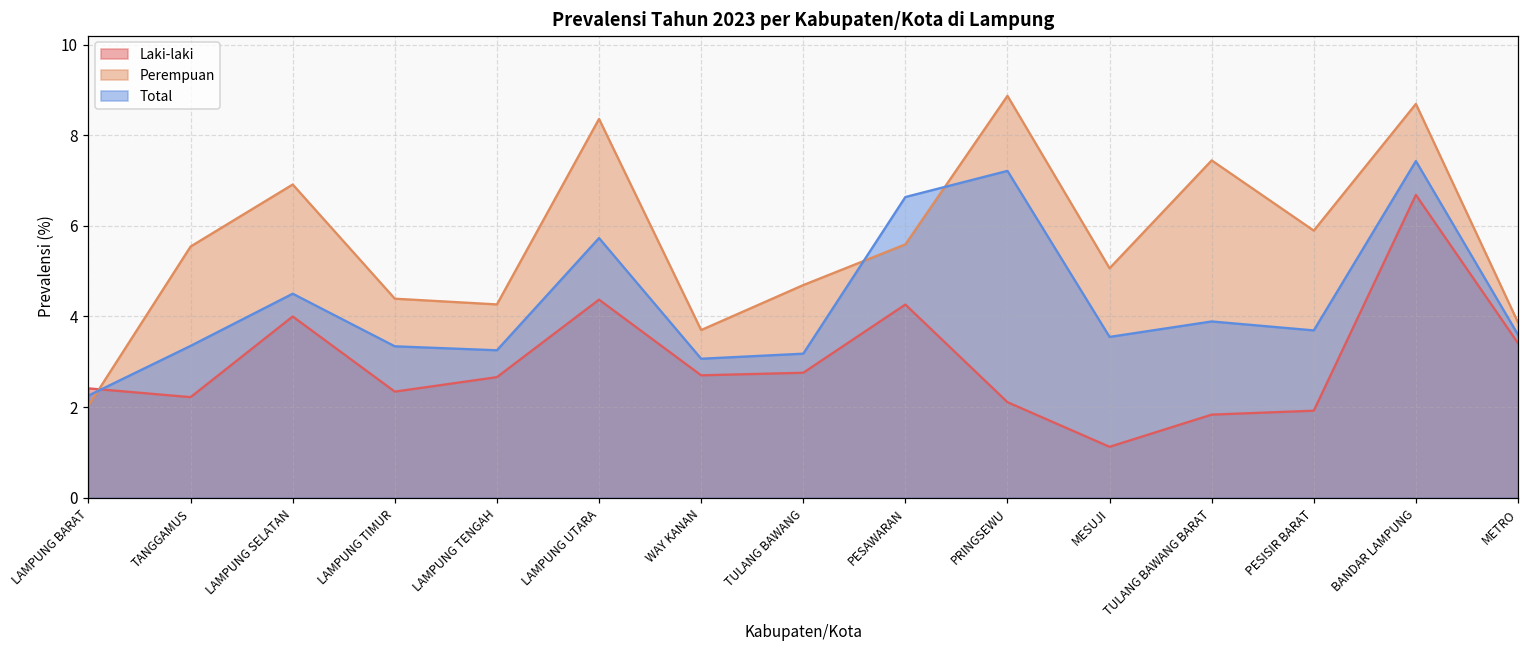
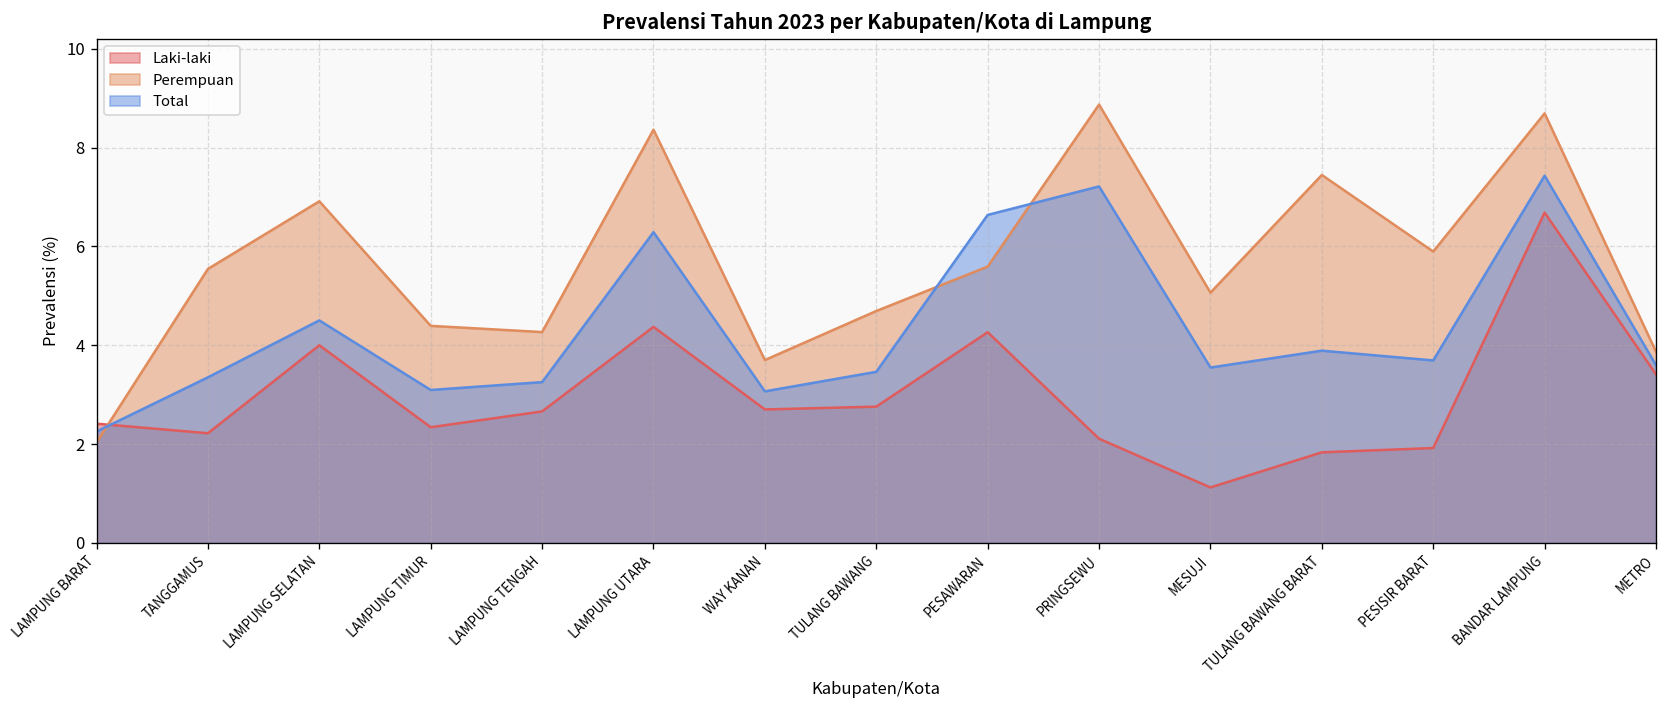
Total, LAMPUNG TIMUR: 3.3 -> 3.1
Total, LAMPUNG UTARA: 5.7 -> 6.3
Total, TULANG BAWANG: 3.2 -> 3.5
